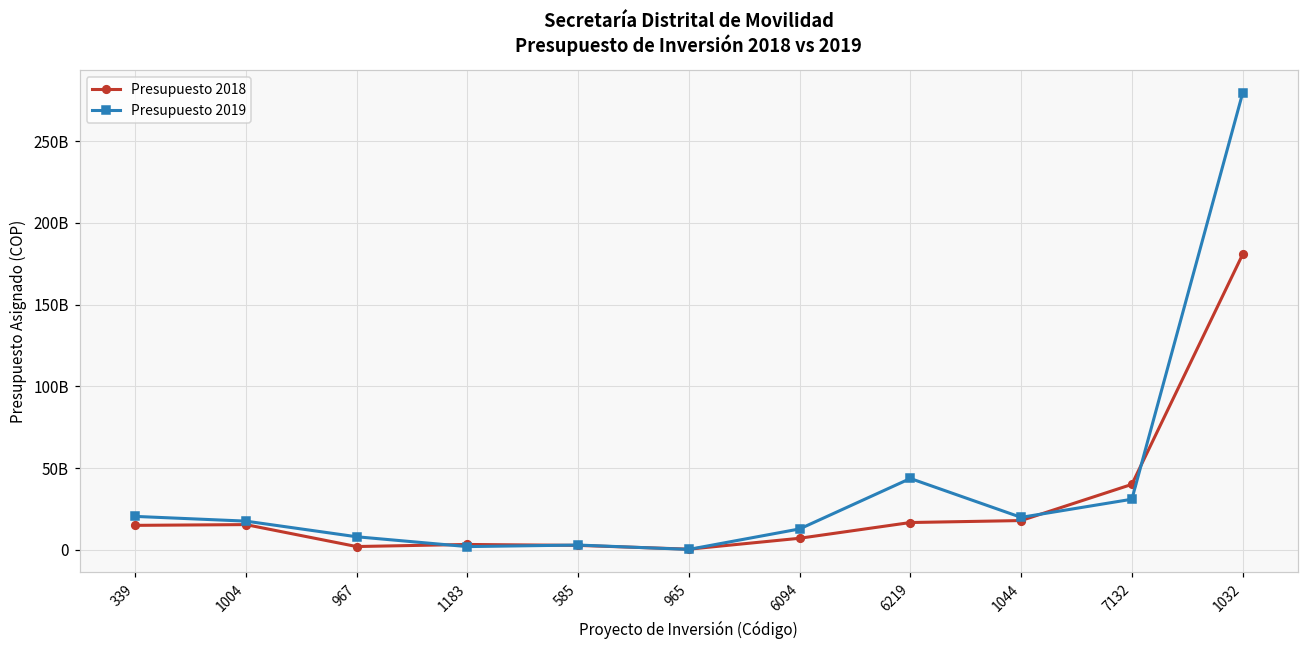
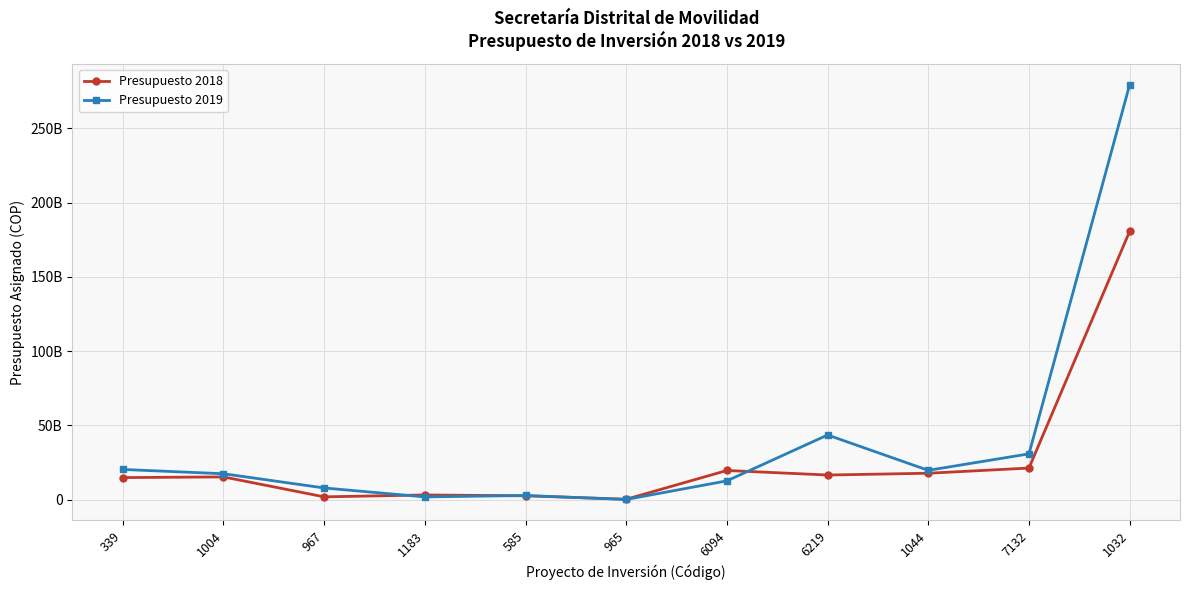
Presupuesto 2018, 6094: 7000000000 -> 20000000000
Presupuesto 2018, 7132: 40000000000 -> 21000000000
